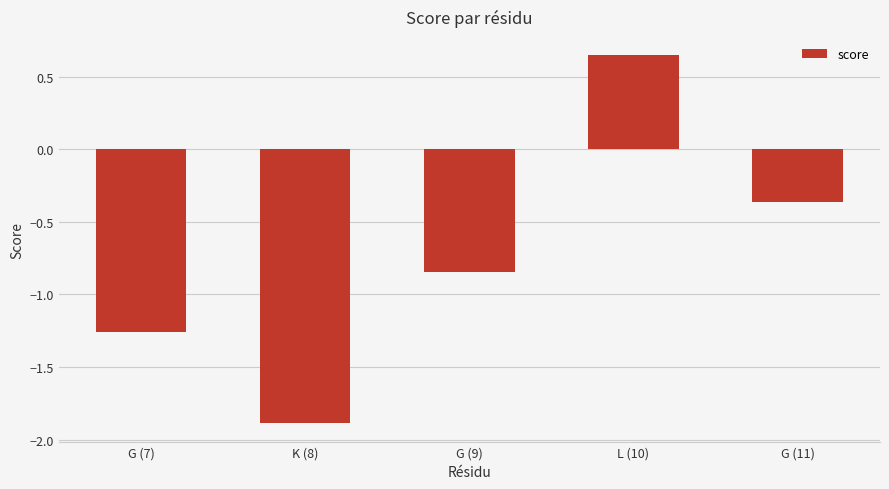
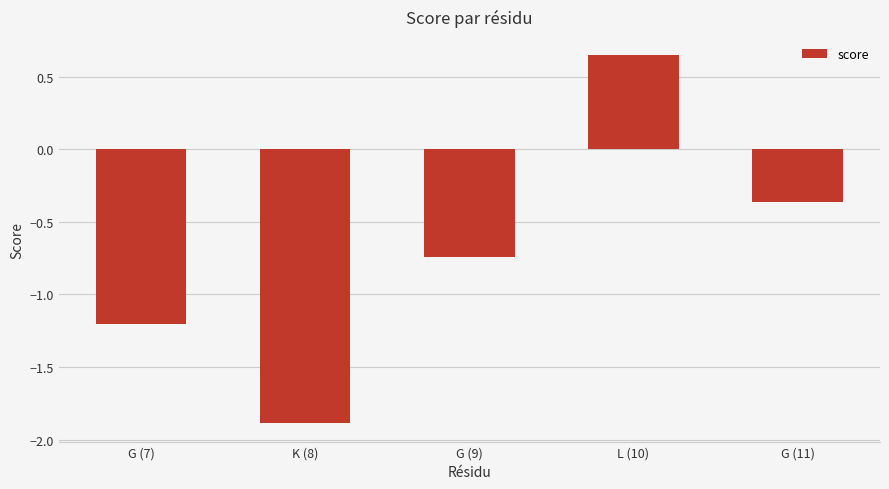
G (7): -1.26 -> -1.20
G (9): -0.84 -> -0.74
